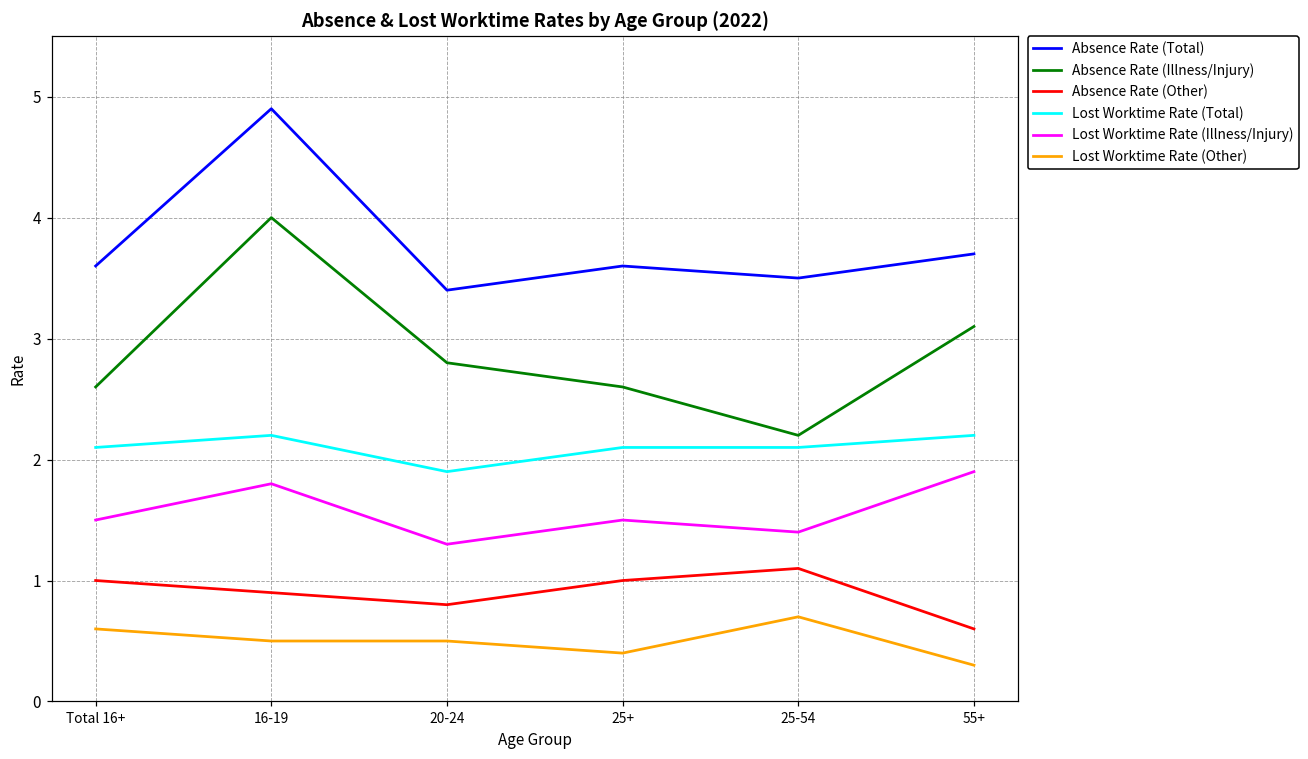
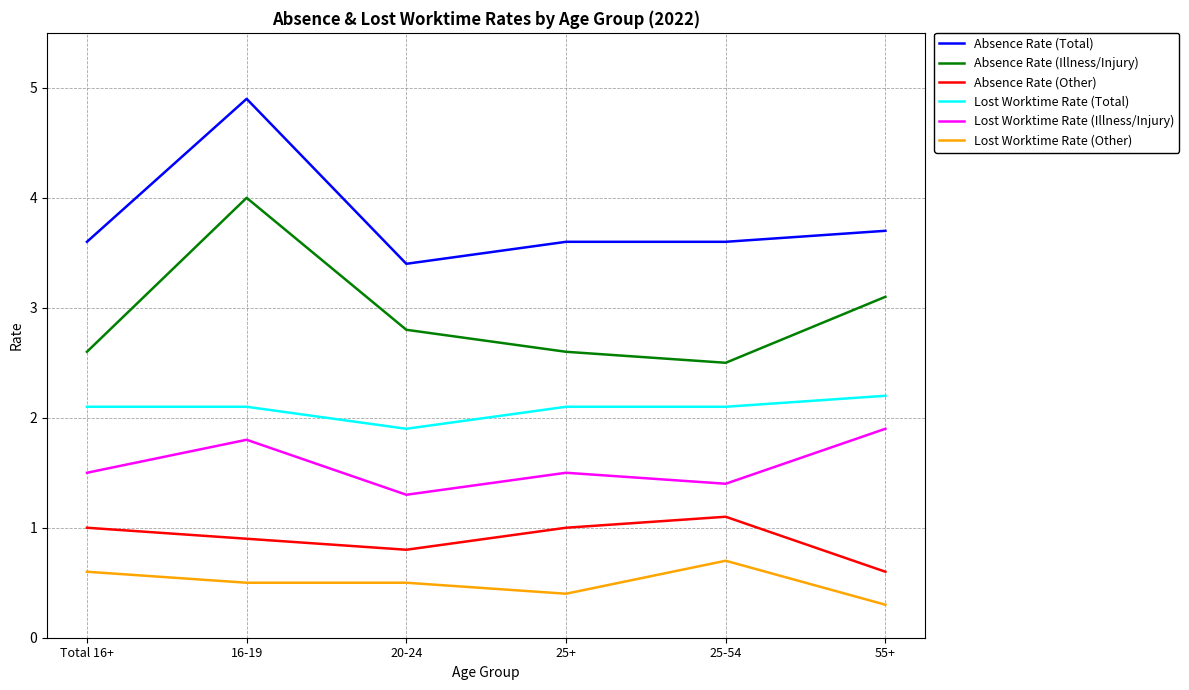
Lost Worktime Rate (Total), 16-19: 2.2 -> 2.1
Absence Rate (Total), 25-54: 3.5 -> 3.6
Absence Rate (Illness/Injury), 25-54: 2.2 -> 2.5
